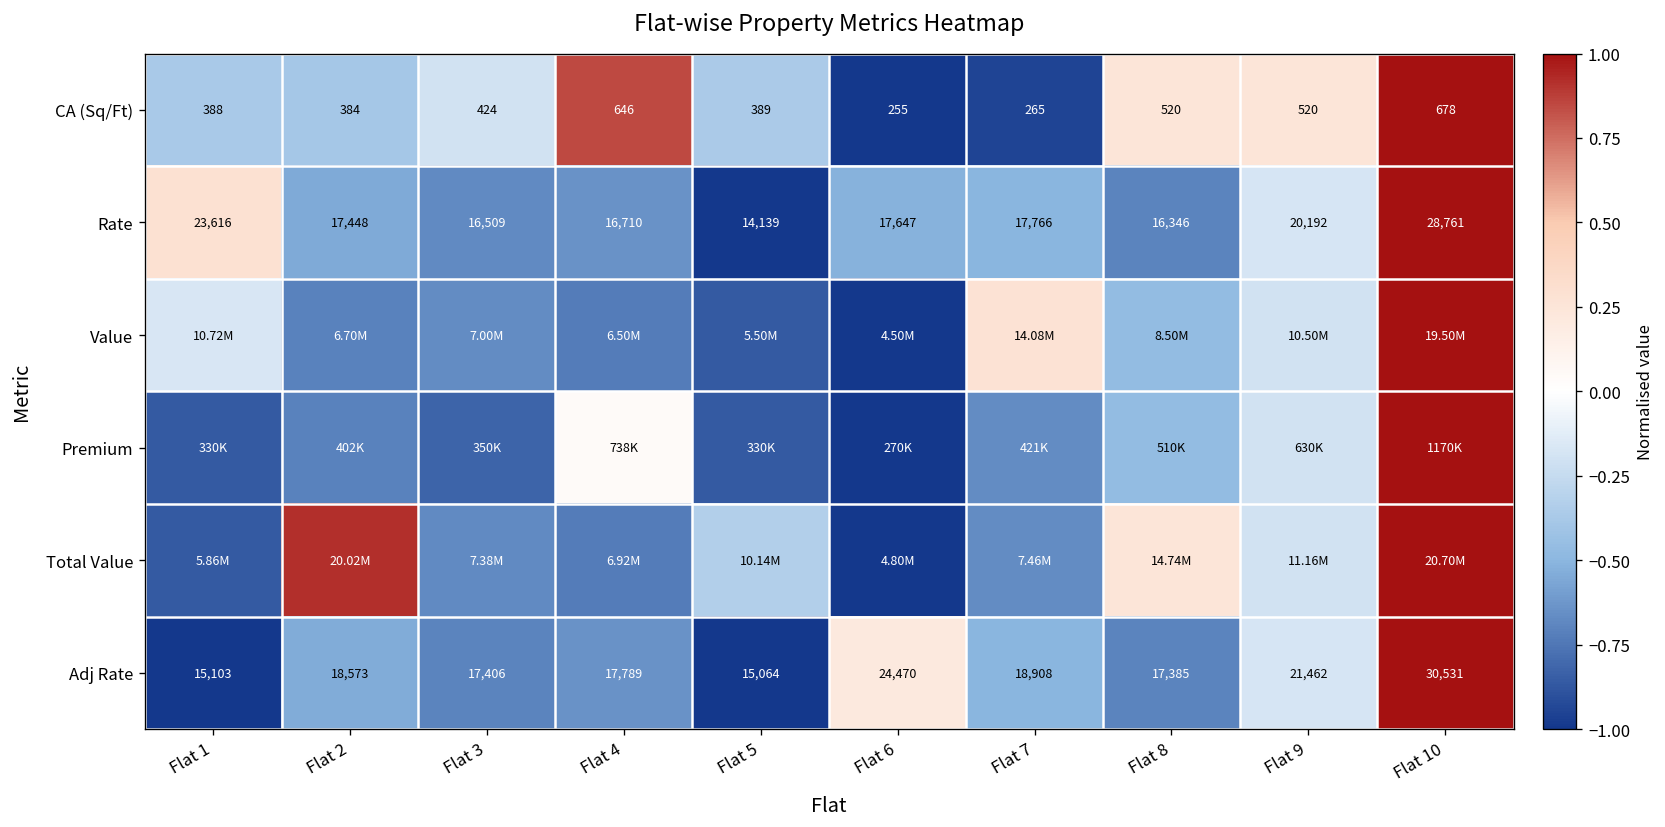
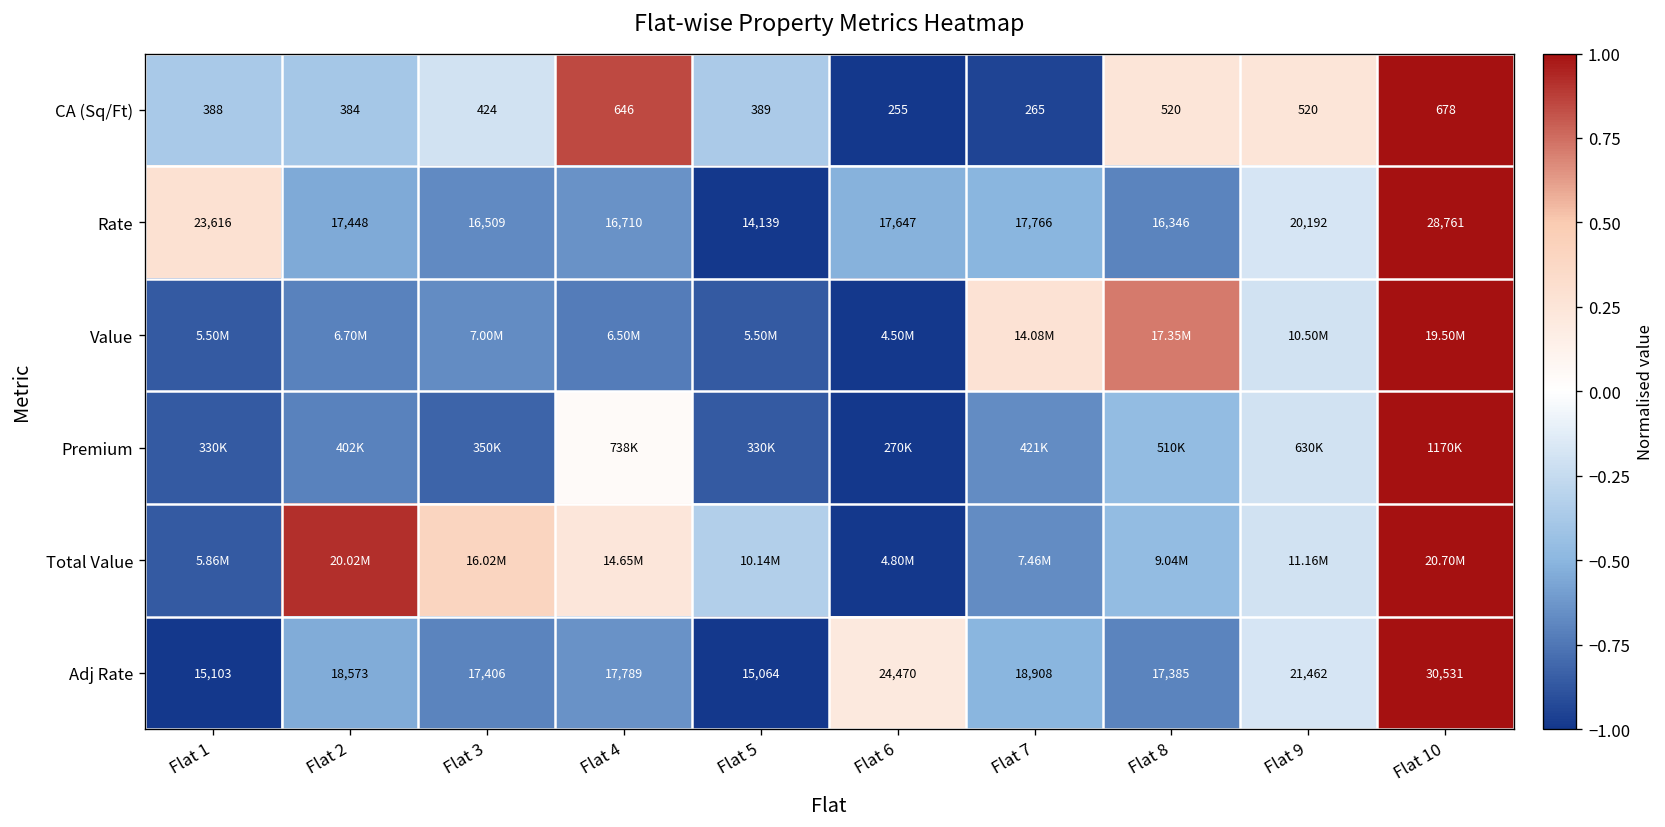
Value, Flat 1: 10.72M -> 5.50M
Value, Flat 8: 8.50M -> 17.35M
Total Value, Flat 3: 7.38M -> 16.02M
Total Value, Flat 4: 6.92M -> 14.65M
Total Value, Flat 8: 14.74M -> 9.04M
